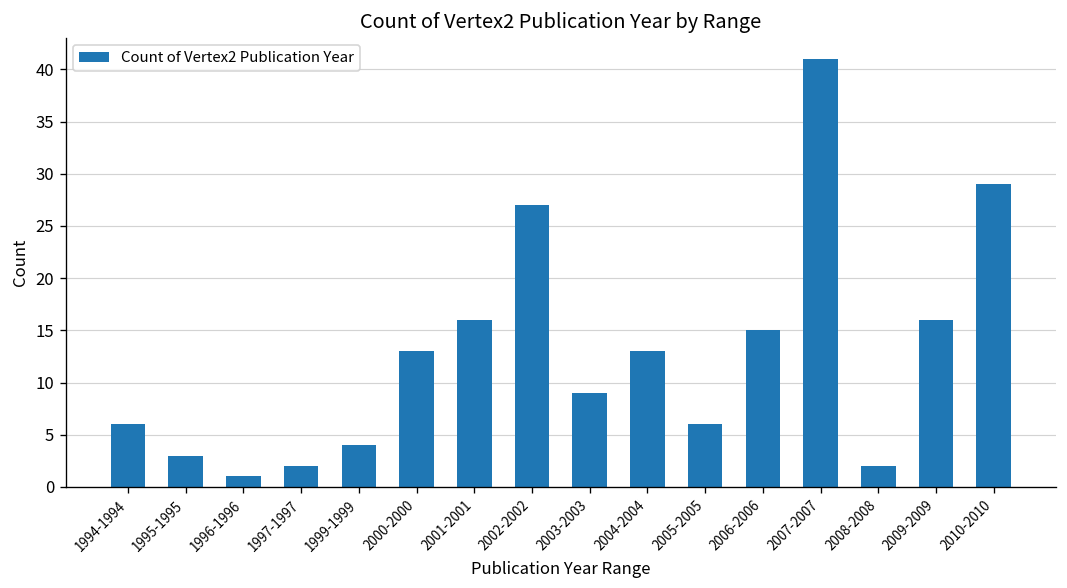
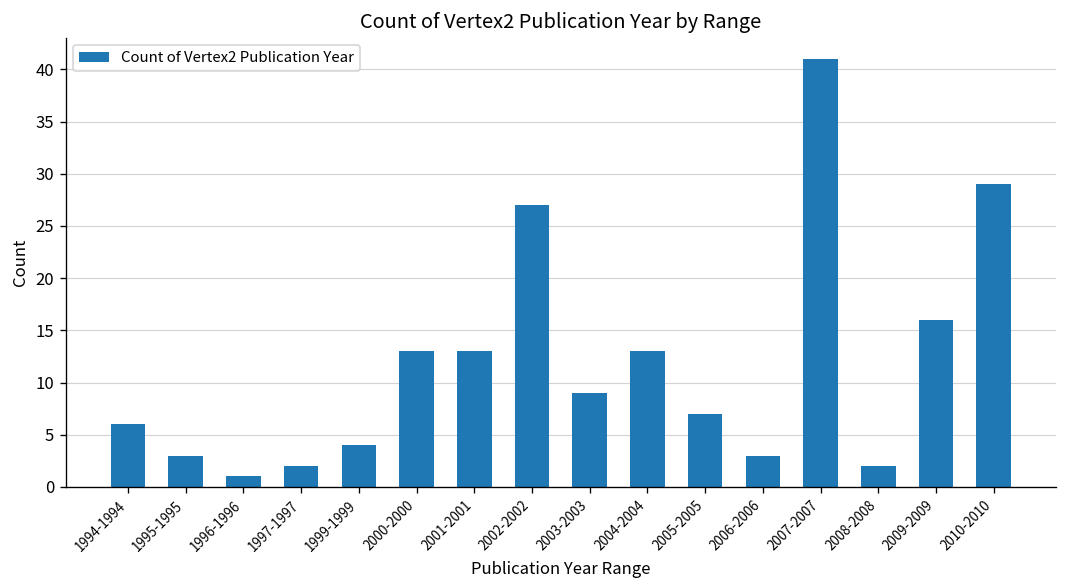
2001-2001: 16 -> 13
2005-2005: 6 -> 7
2006-2006: 15 -> 3
